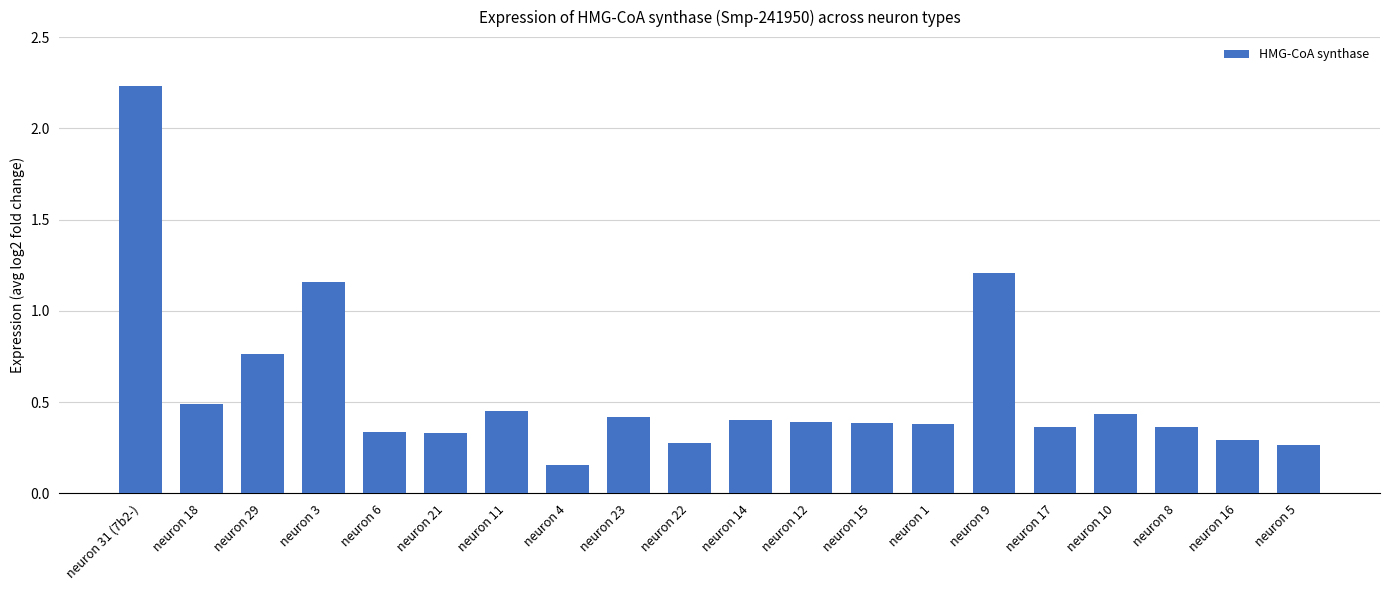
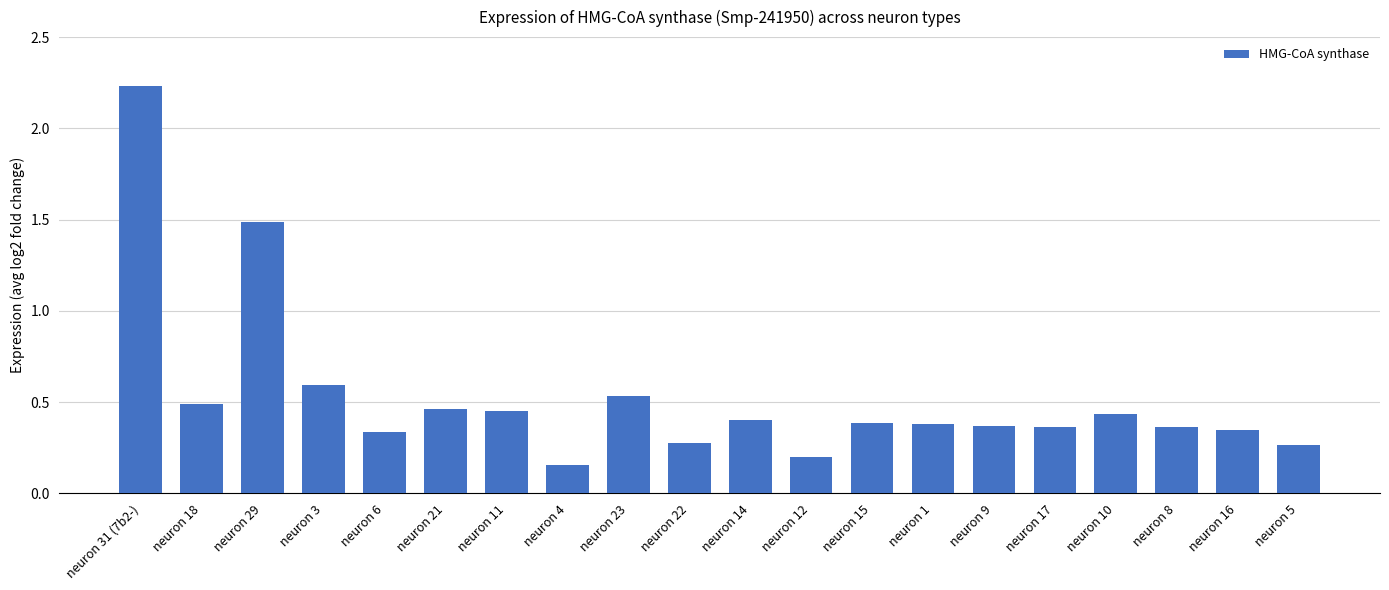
neuron 29: 0.76 -> 1.48
neuron 3: 1.16 -> 0.60
neuron 21: 0.33 -> 0.46
neuron 23: 0.42 -> 0.53
neuron 12: 0.39 -> 0.20
neuron 9: 1.21 -> 0.37
neuron 16: 0.29 -> 0.35
